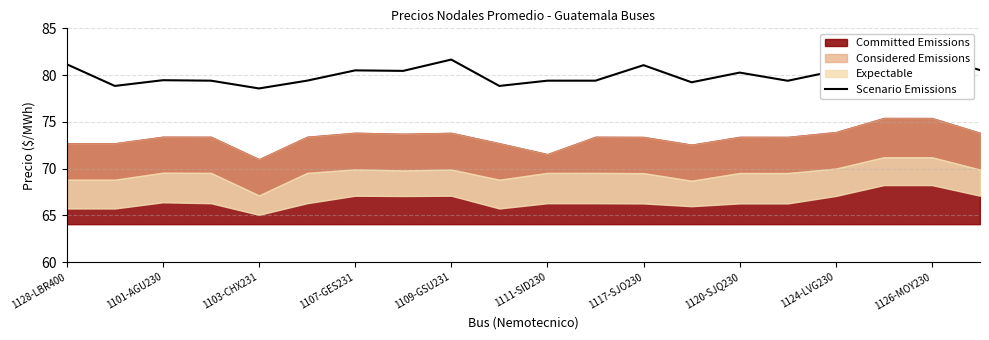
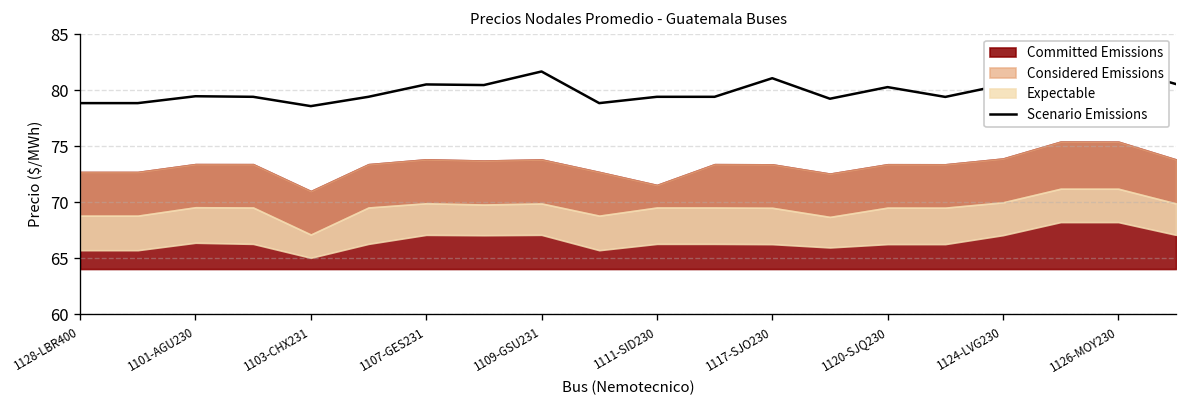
Scenario Emissions, 1128-LBR400: 81 -> 79
